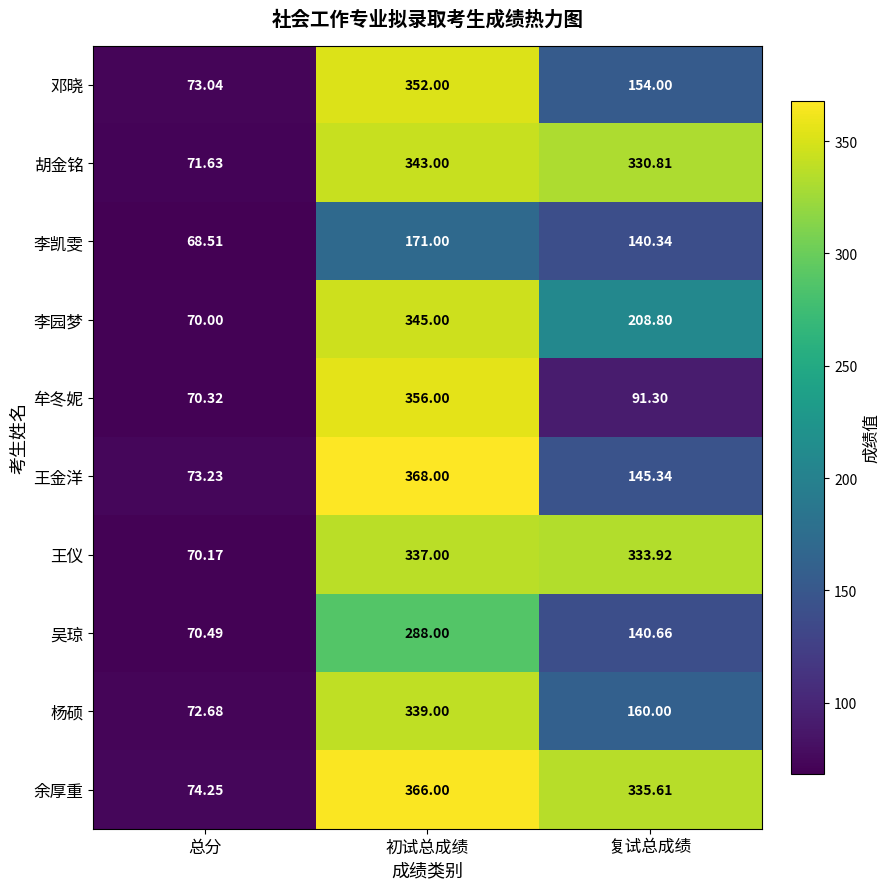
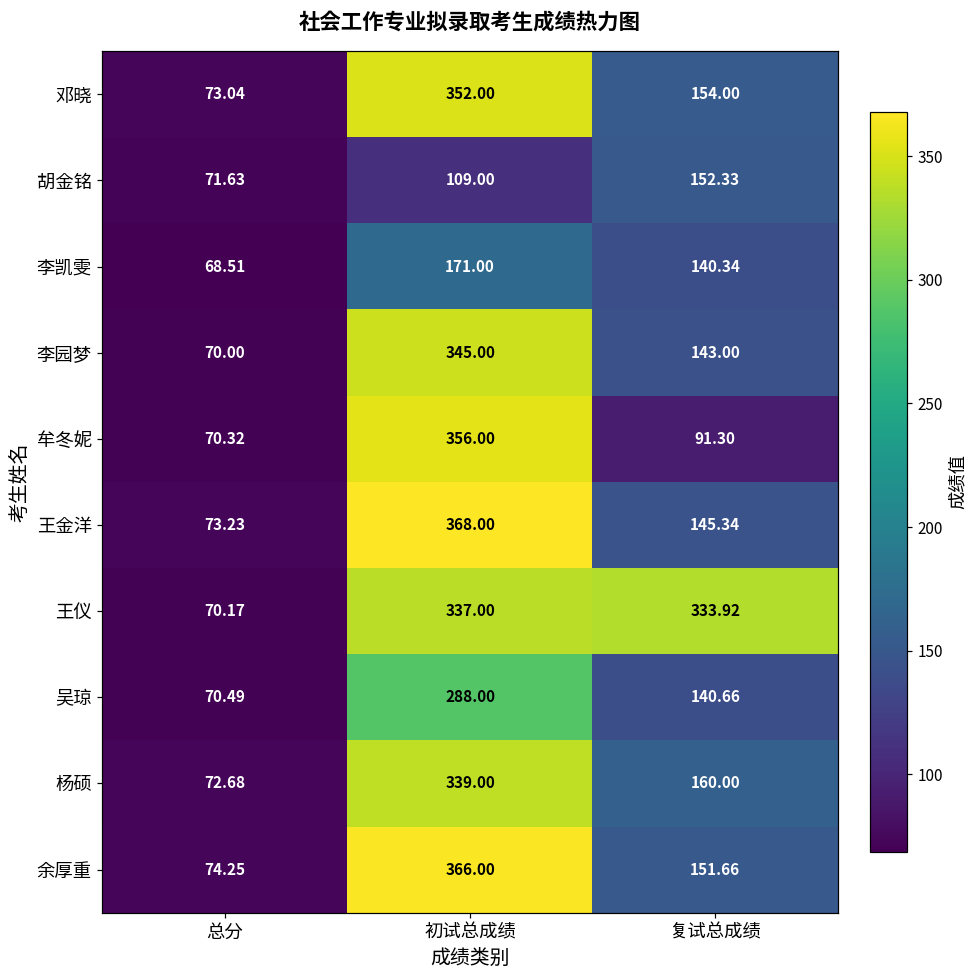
胡金铭, 初试总成绩: 343.00 -> 109.00
胡金铭, 复试总成绩: 330.81 -> 152.33
李园梦, 复试总成绩: 208.80 -> 143.00
余厚重, 复试总成绩: 335.61 -> 151.66
